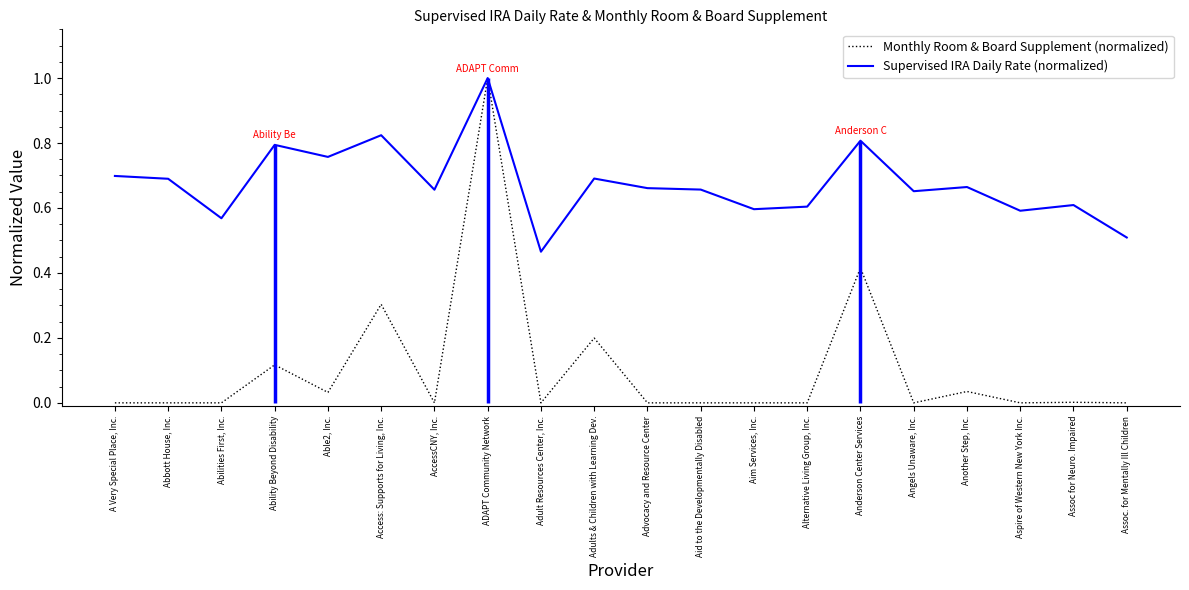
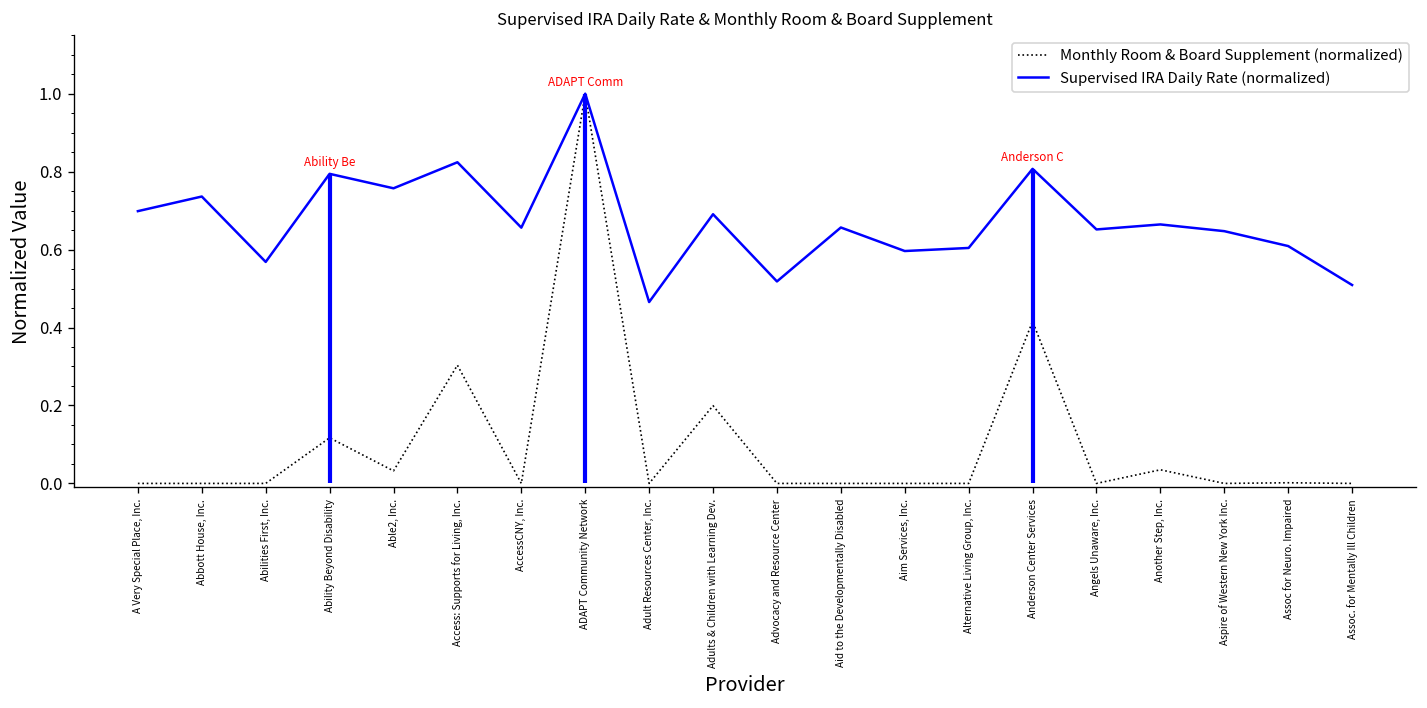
Supervised IRA Daily Rate (normalized), Abbott House, Inc.: 0.69 -> 0.74
Supervised IRA Daily Rate (normalized), Advocacy and Resource Center: 0.66 -> 0.52
Supervised IRA Daily Rate (normalized), Aspire of Western New York Inc.: 0.59 -> 0.65
